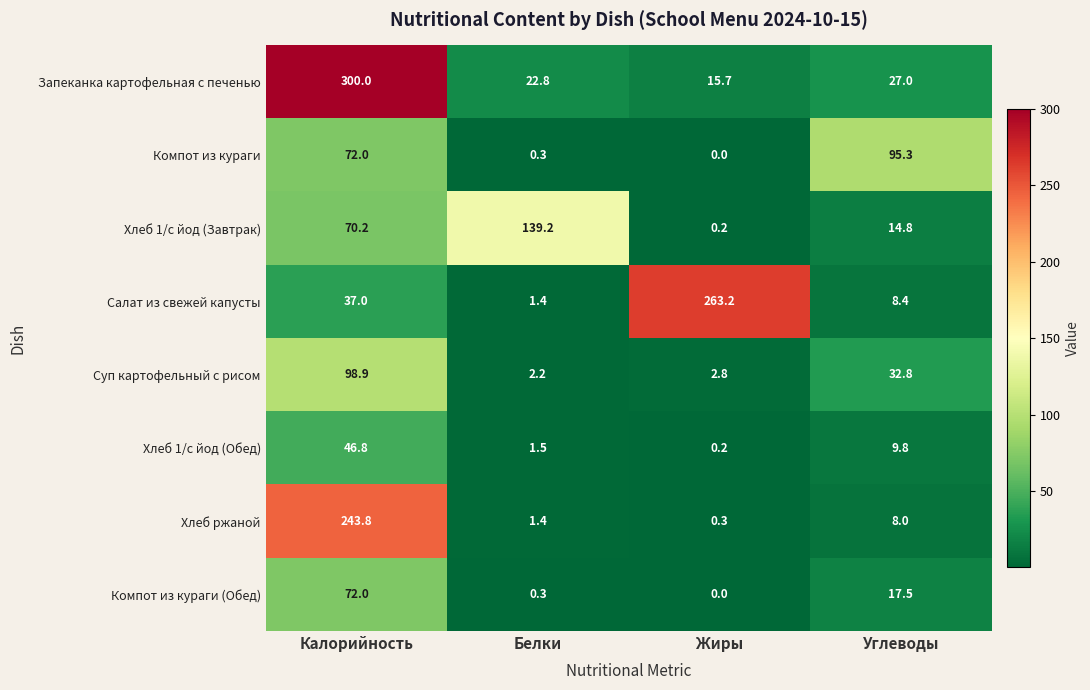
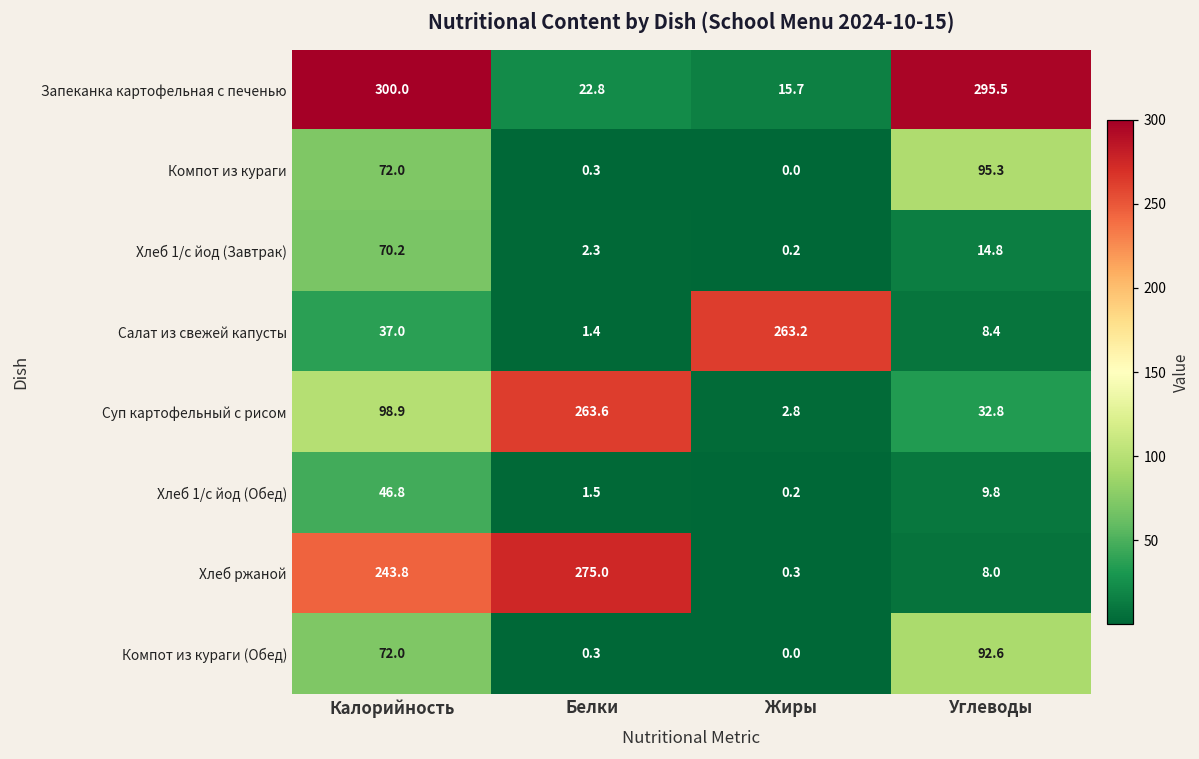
Запеканка картофельная с печенью, Углеводы: 27.0 -> 295.5
Хлеб 1/с йод (Завтрак), Белки: 139.2 -> 2.3
Суп картофельный с рисом, Белки: 2.2 -> 263.6
Хлеб ржаной, Белки: 1.4 -> 275.0
Компот из кураги (Обед), Углеводы: 17.5 -> 92.6
